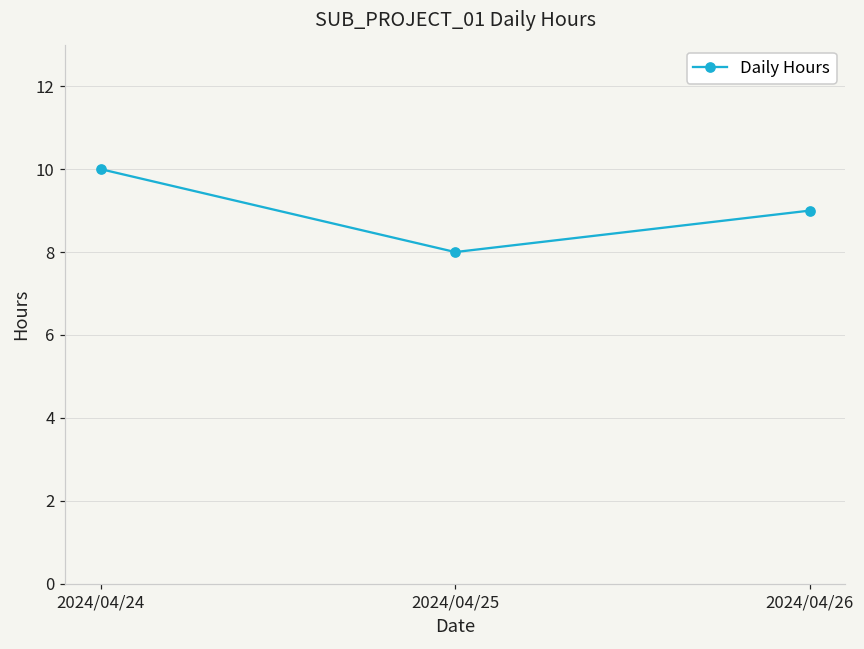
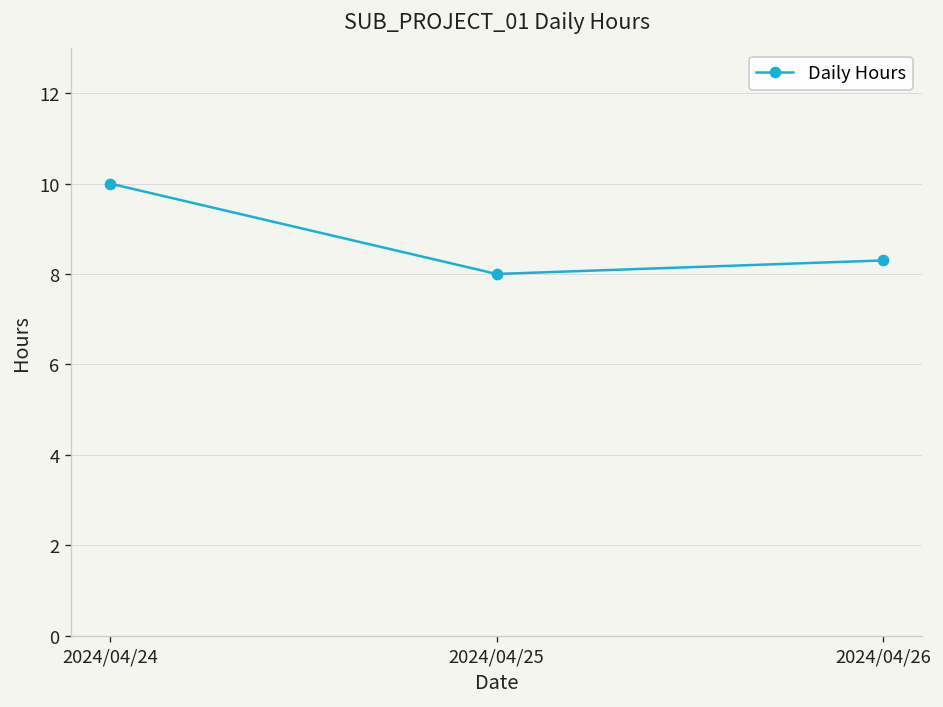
2024/04/26: 9.0 -> 8.3
